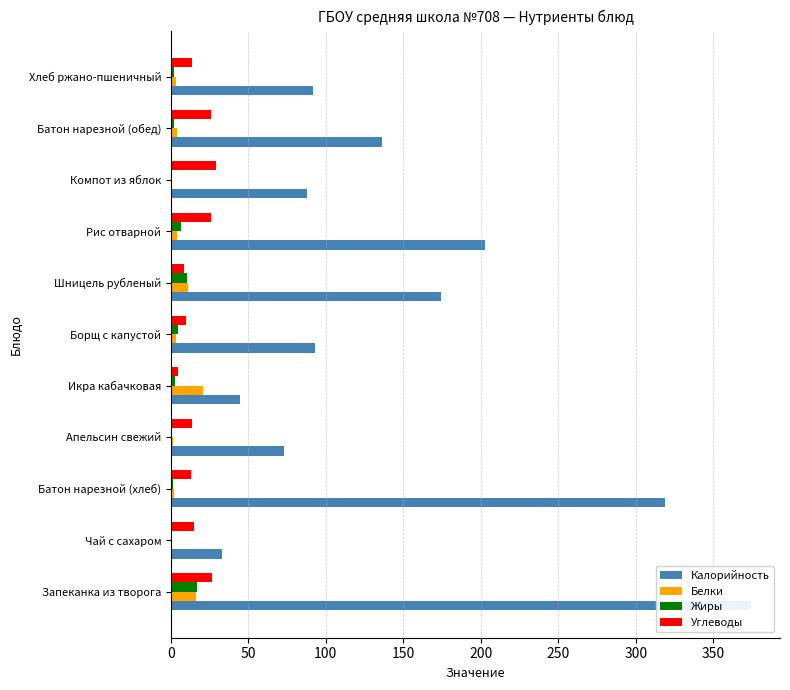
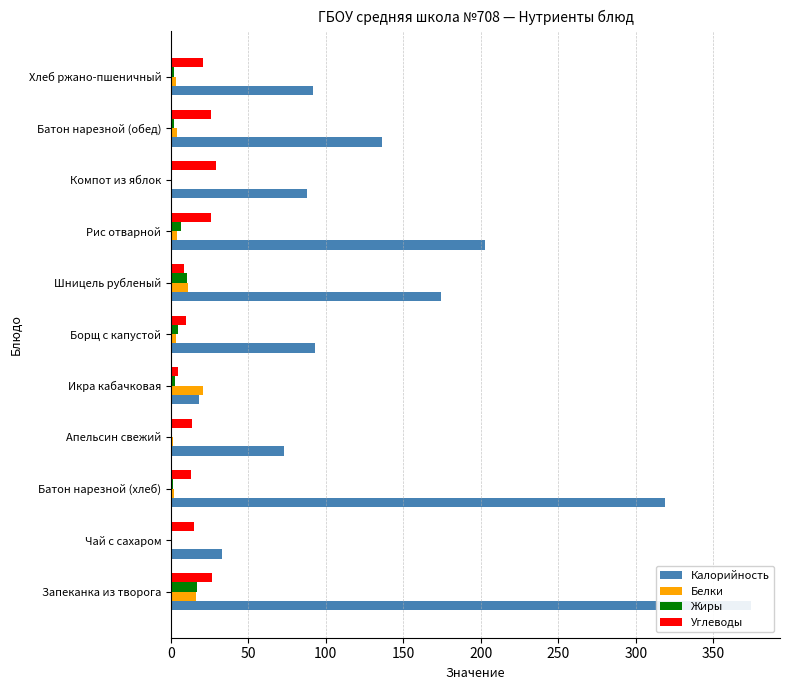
Углеводы, Хлеб ржано-пшеничный: 13 -> 20
Калорийность, Икра кабачковая: 44 -> 18
